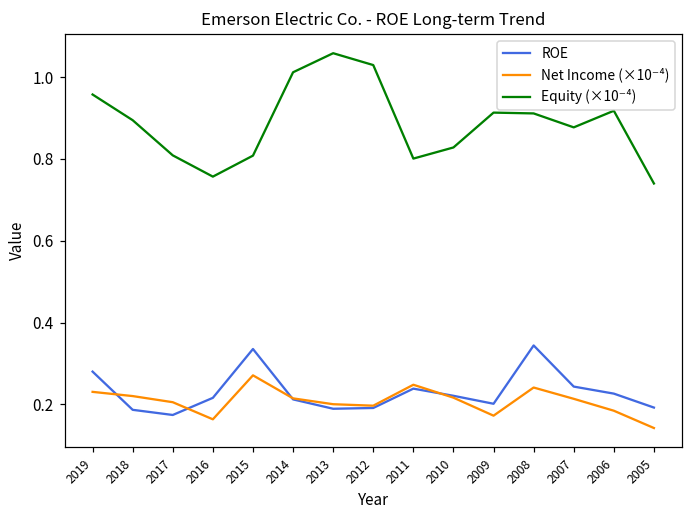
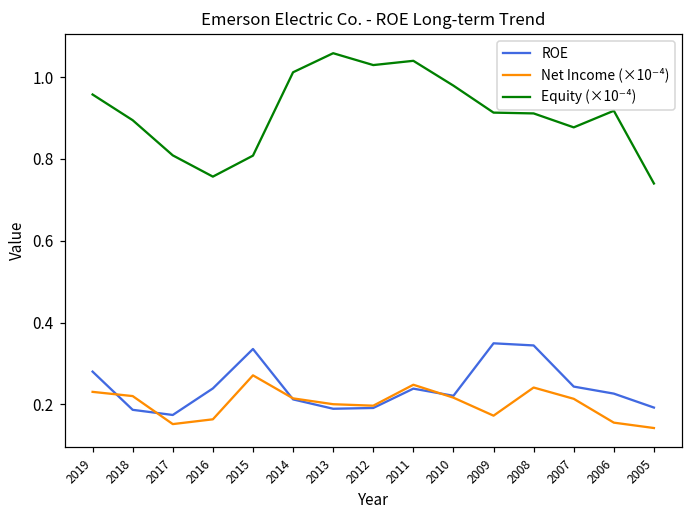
Net Income (×10⁻⁴), 2017: 0.21 -> 0.15
ROE, 2016: 0.22 -> 0.24
Equity (×10⁻⁴), 2011: 0.80 -> 1.04
Equity (×10⁻⁴), 2010: 0.83 -> 0.98
ROE, 2009: 0.20 -> 0.35
Net Income (×10⁻⁴), 2006: 0.18 -> 0.16
